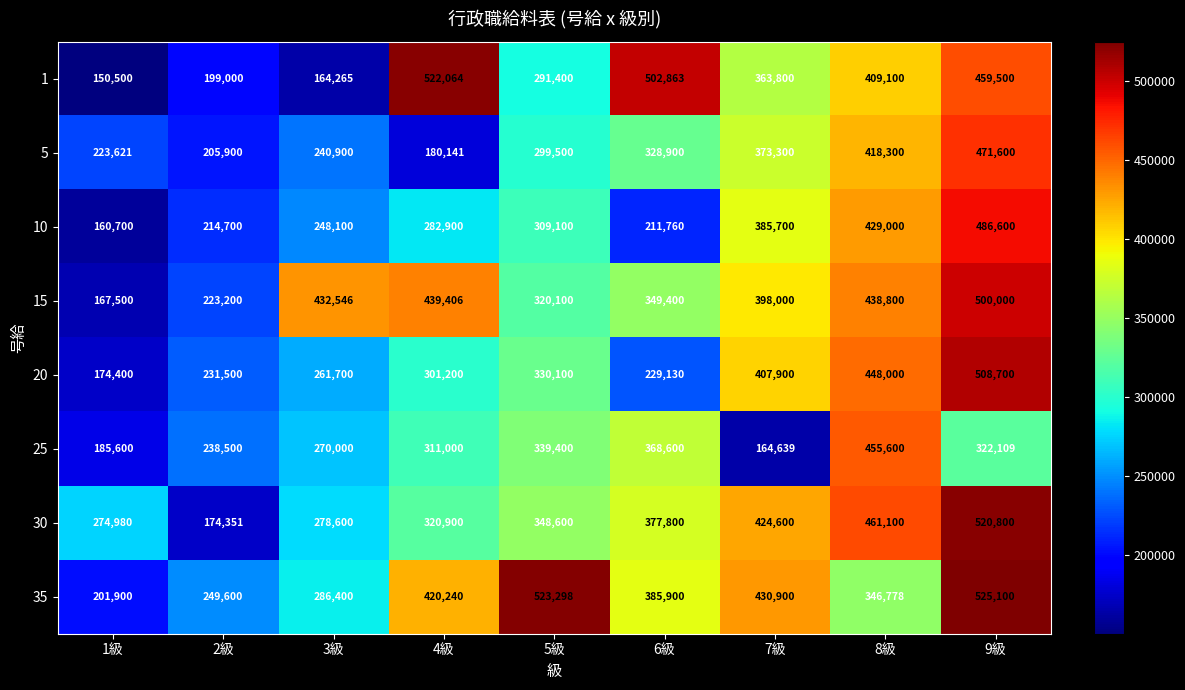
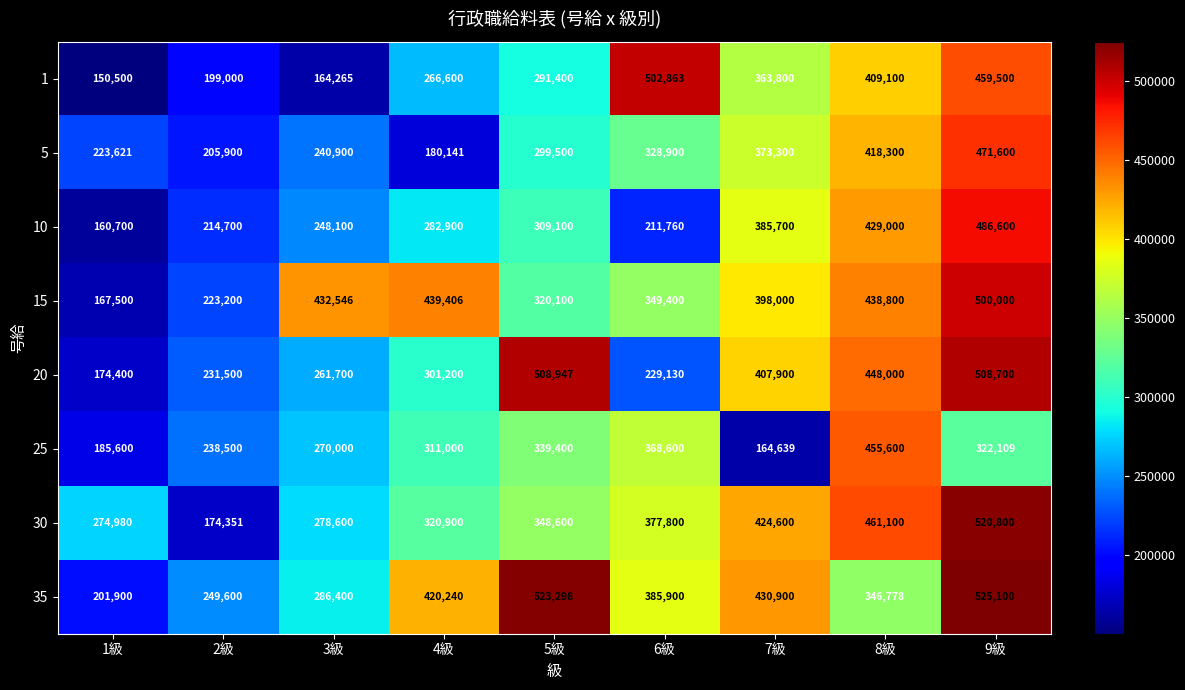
1, 4級: 522,064 -> 266,600
20, 5級: 330,100 -> 508,947
